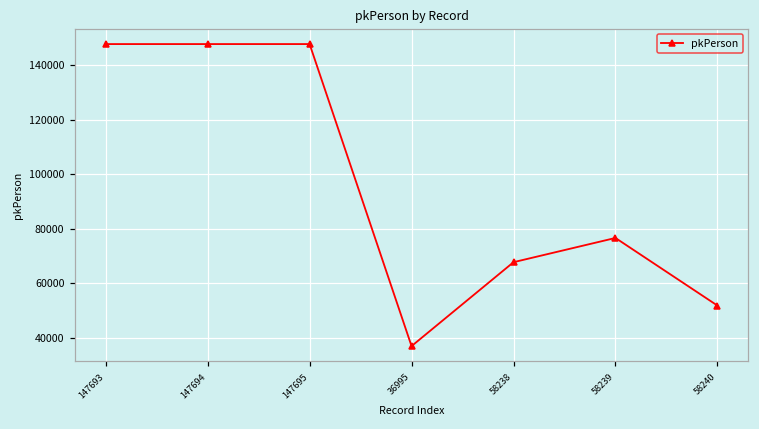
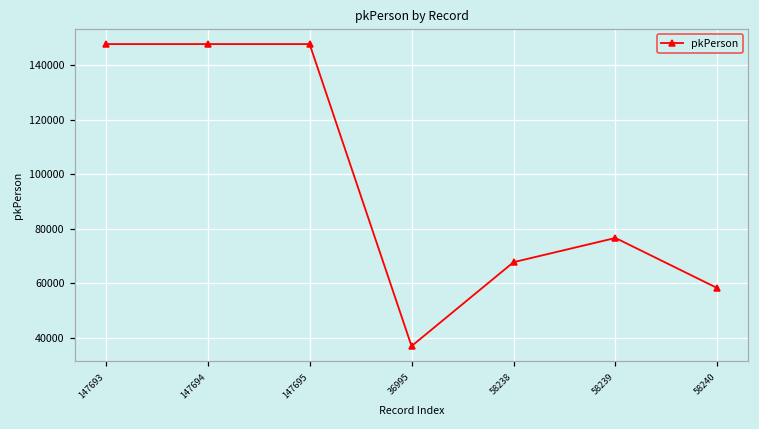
58240: 52000 -> 58000
